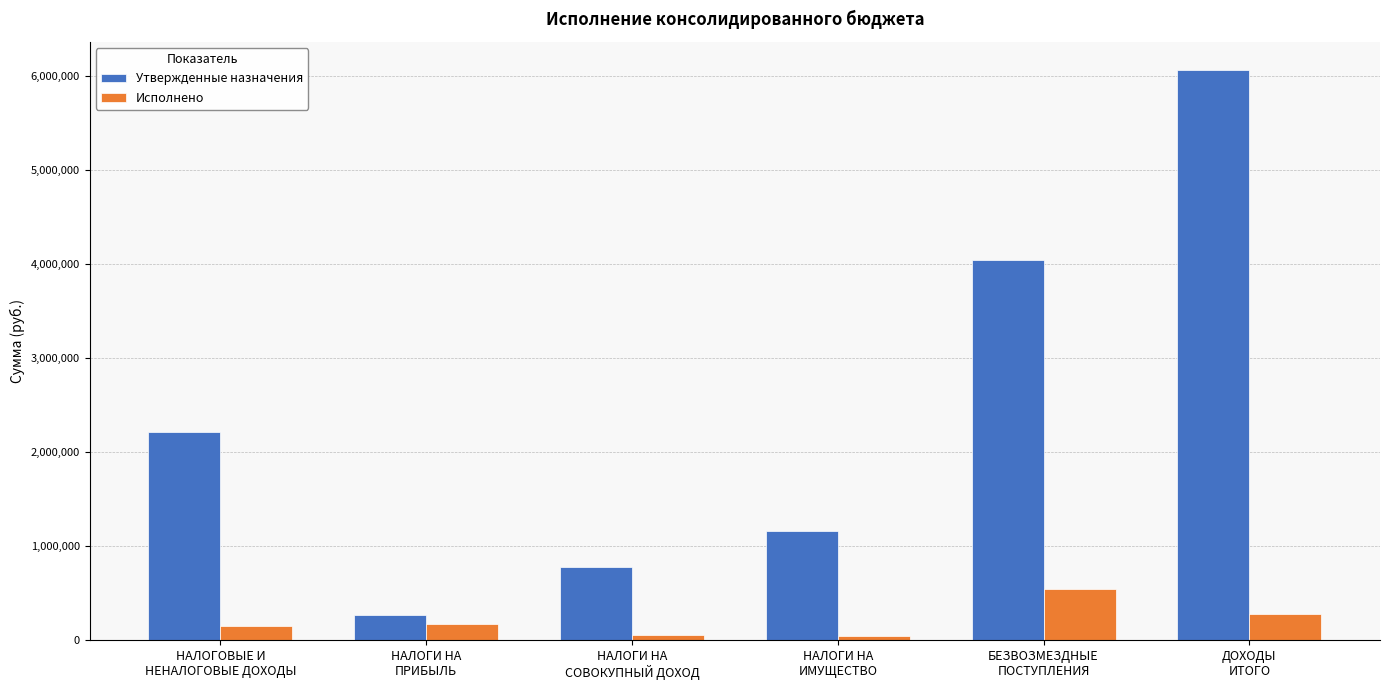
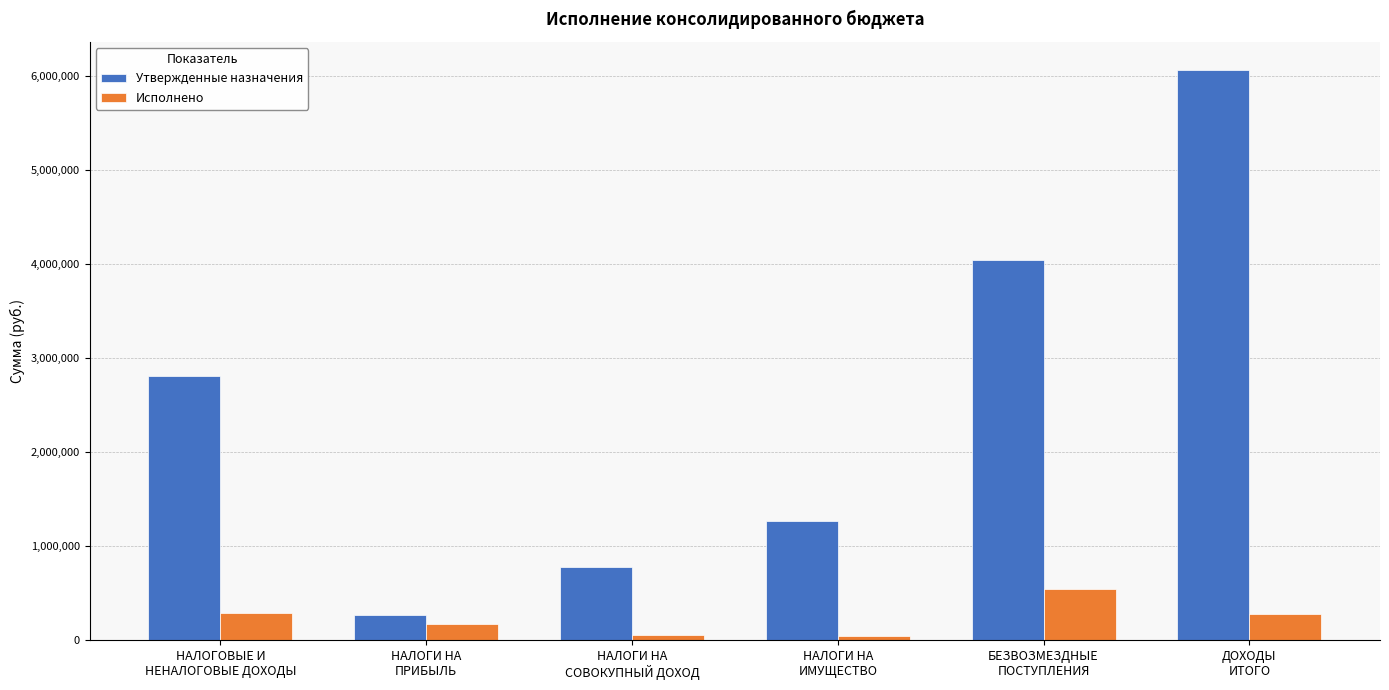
Утвержденные назначения, НАЛОГОВЫЕ И НЕНАЛОГОВЫЕ ДОХОДЫ: 2,200,000 -> 2,800,000
Исполнено, НАЛОГОВЫЕ И НЕНАЛОГОВЫЕ ДОХОДЫ: 100,000 -> 300,000
Утвержденные назначения, НАЛОГИ НА ИМУЩЕСТВО: 1,200,000 -> 1,300,000
